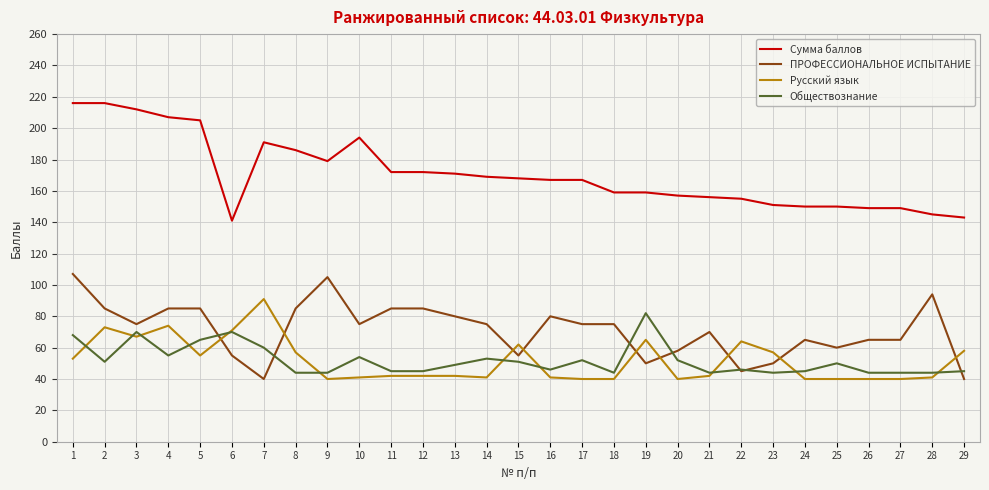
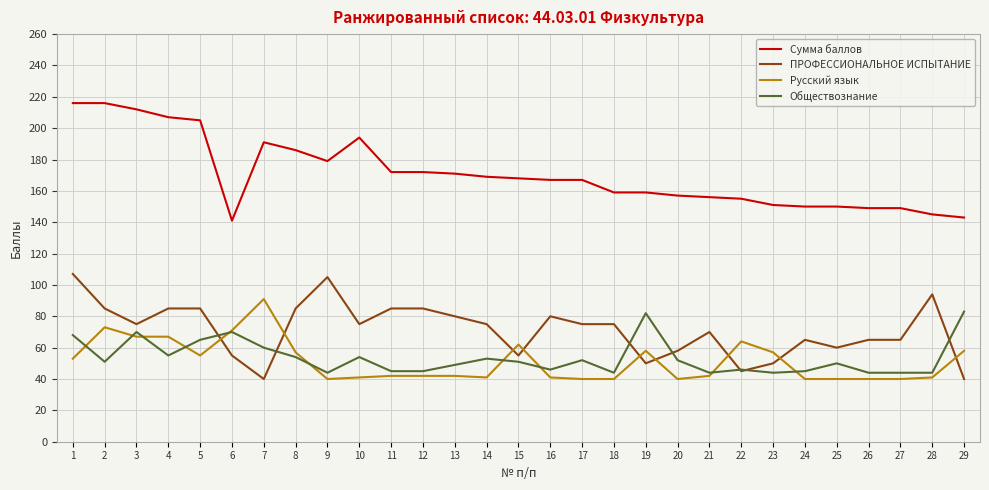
Русский язык, 4: 74 -> 67
Обществознание, 8: 44 -> 54
Русский язык, 19: 65 -> 58
Обществознание, 29: 45 -> 83
